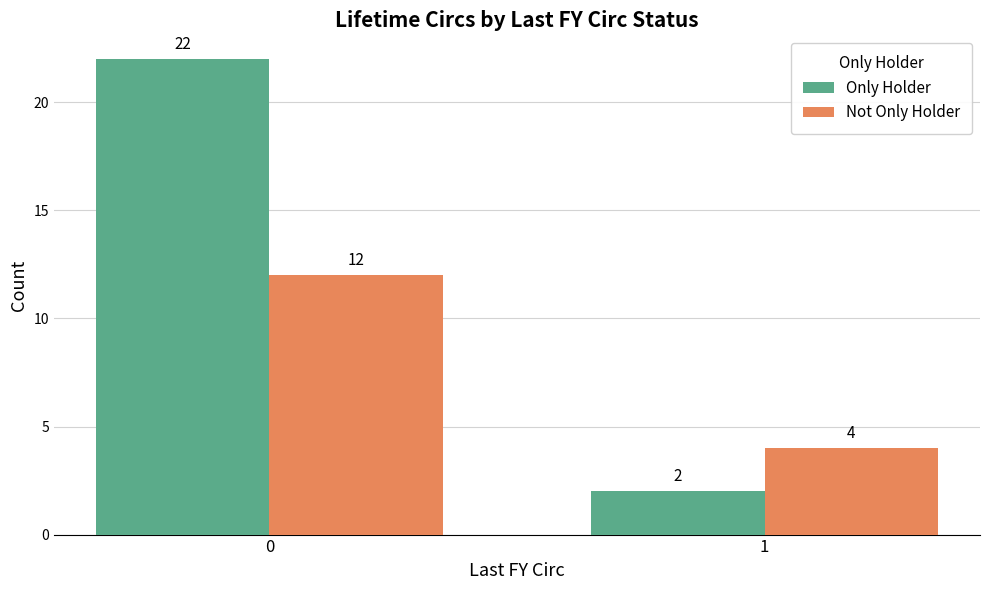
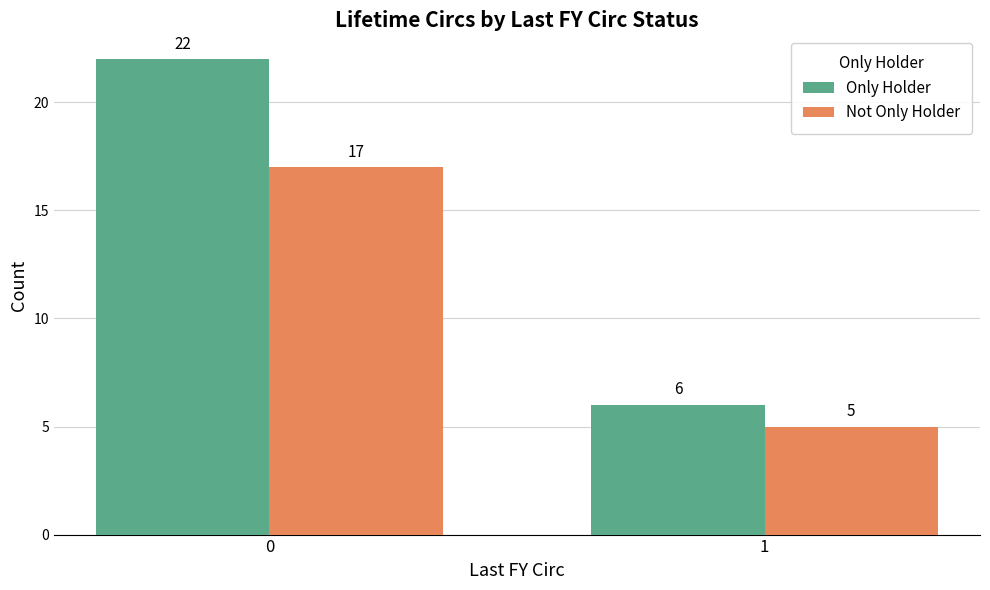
Not Only Holder, 0: 12 -> 17
Only Holder, 1: 2 -> 6
Not Only Holder, 1: 4 -> 5
